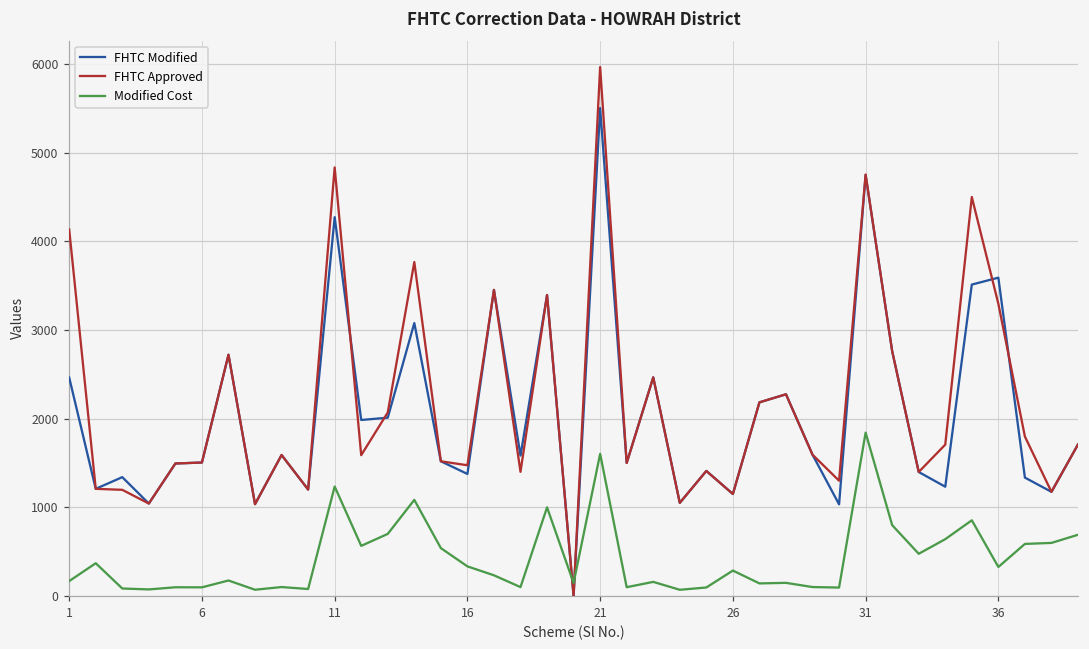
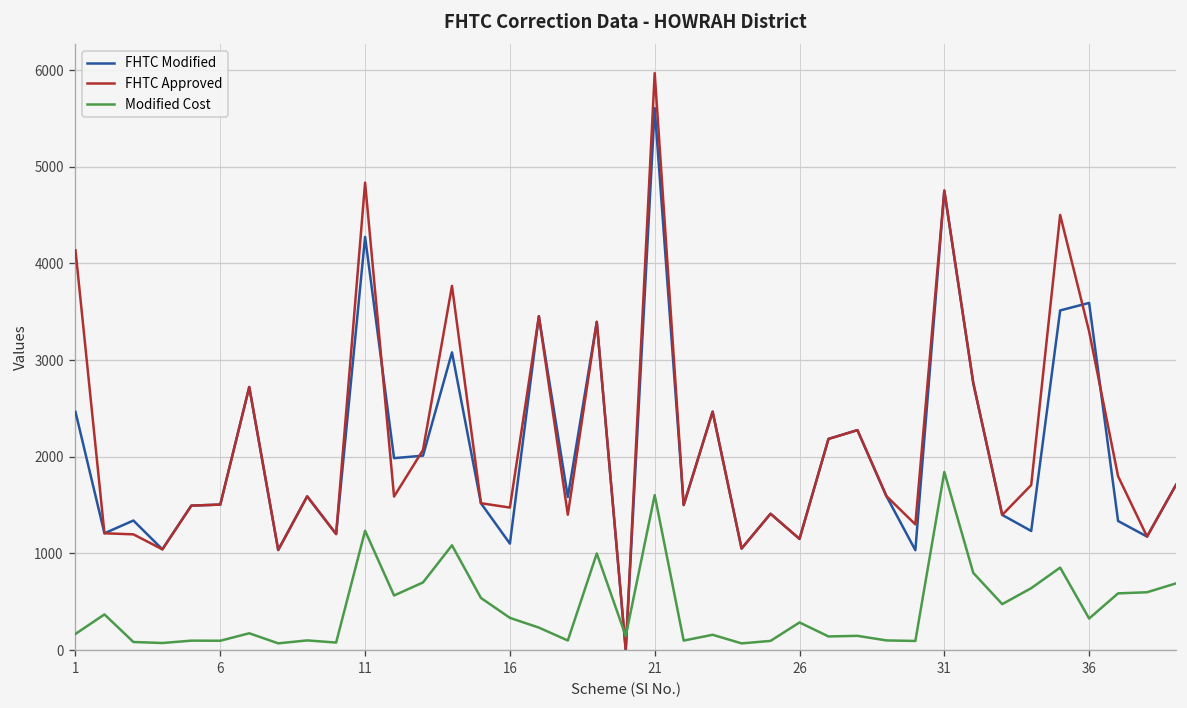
FHTC Modified, 16: 1400 -> 1100
FHTC Modified, 21: 5500 -> 5600
